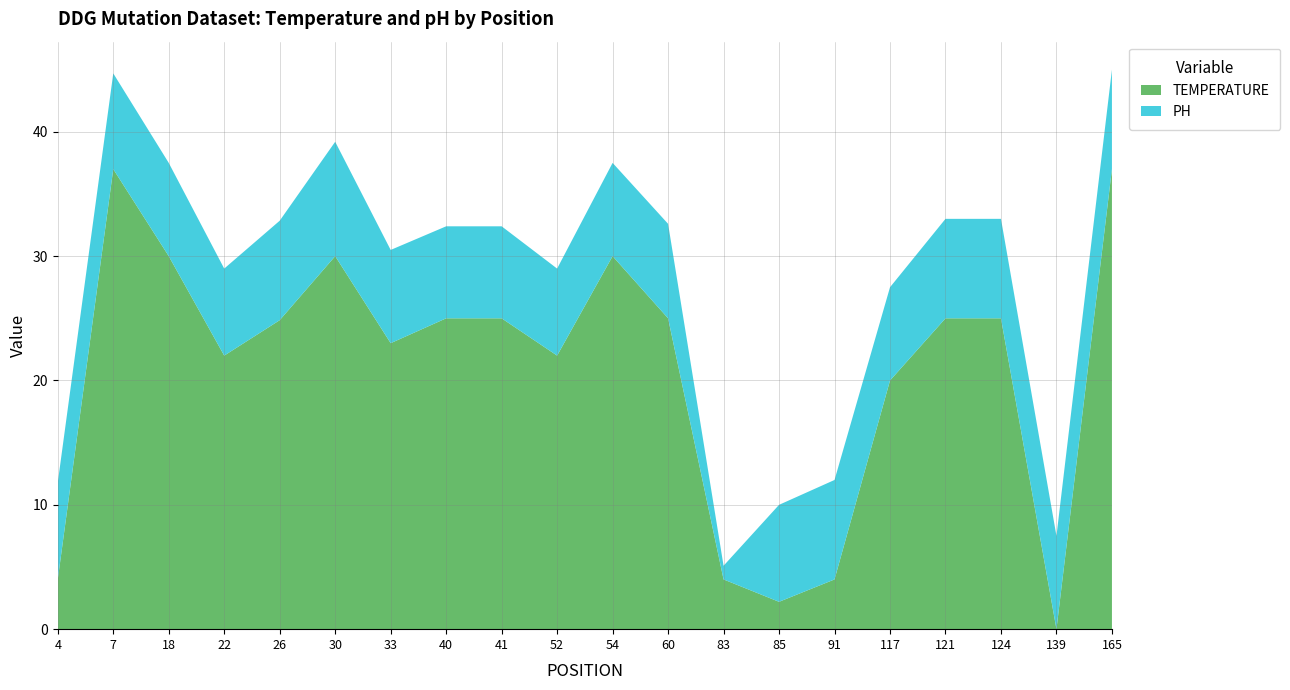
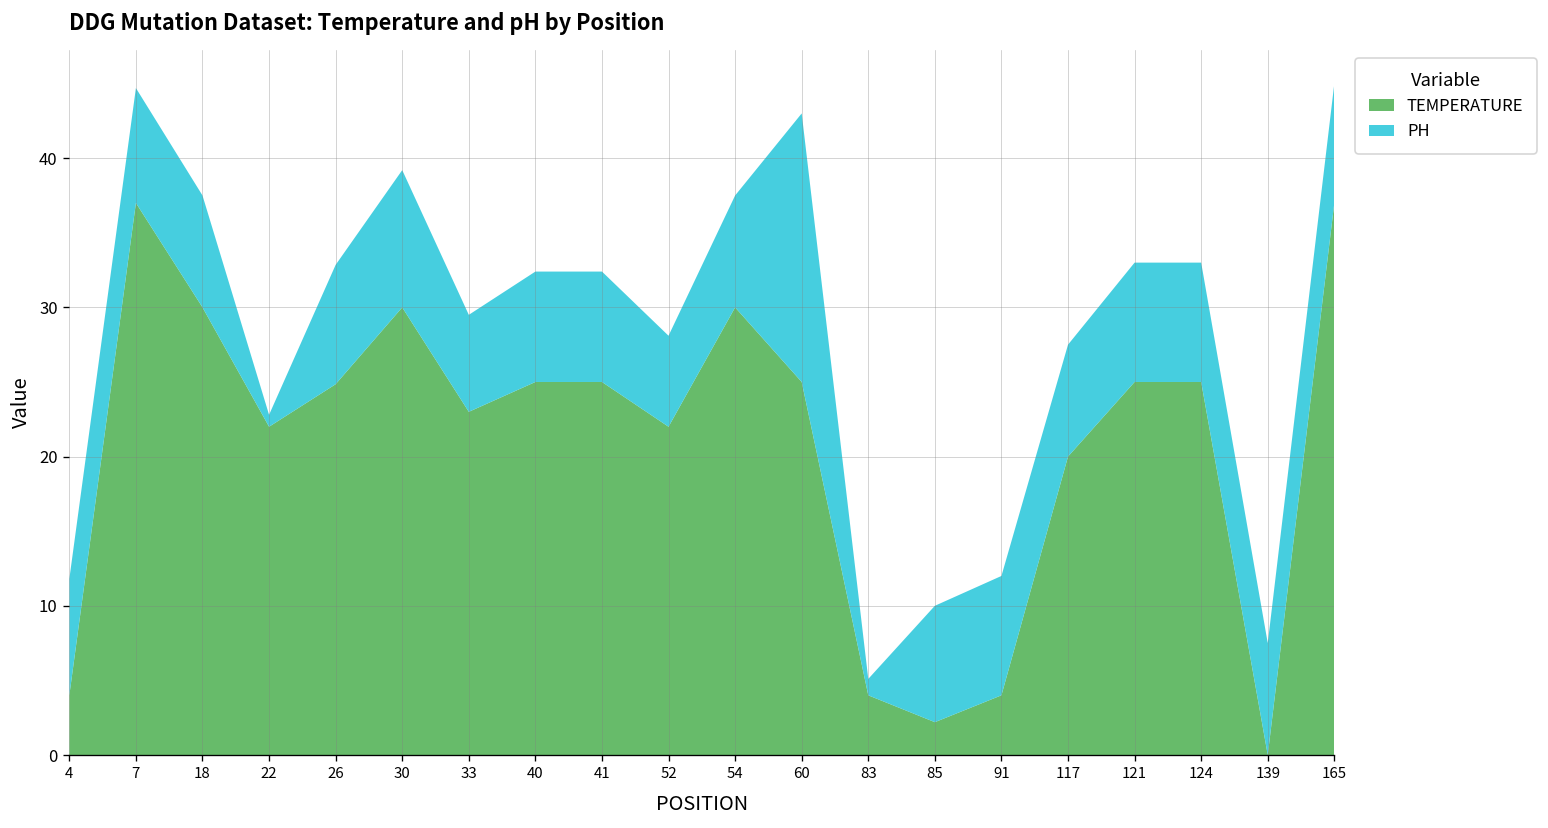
PH, 22: 7.0 -> 0.8
PH, 33: 7.5 -> 6.5
PH, 52: 7.0 -> 6.1
PH, 60: 7.6 -> 18.0
